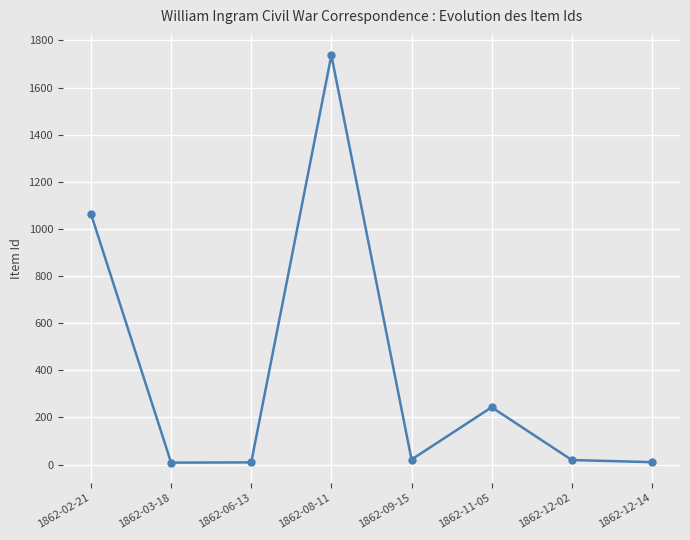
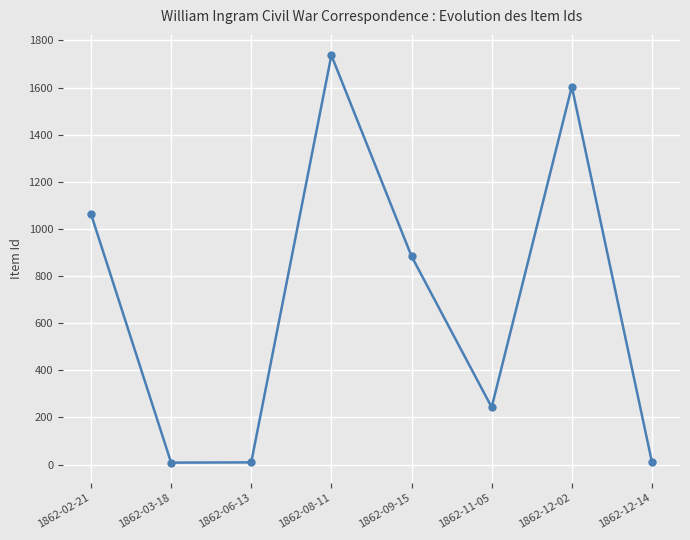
1862-09-15: 20 -> 880
1862-12-02: 20 -> 1600
